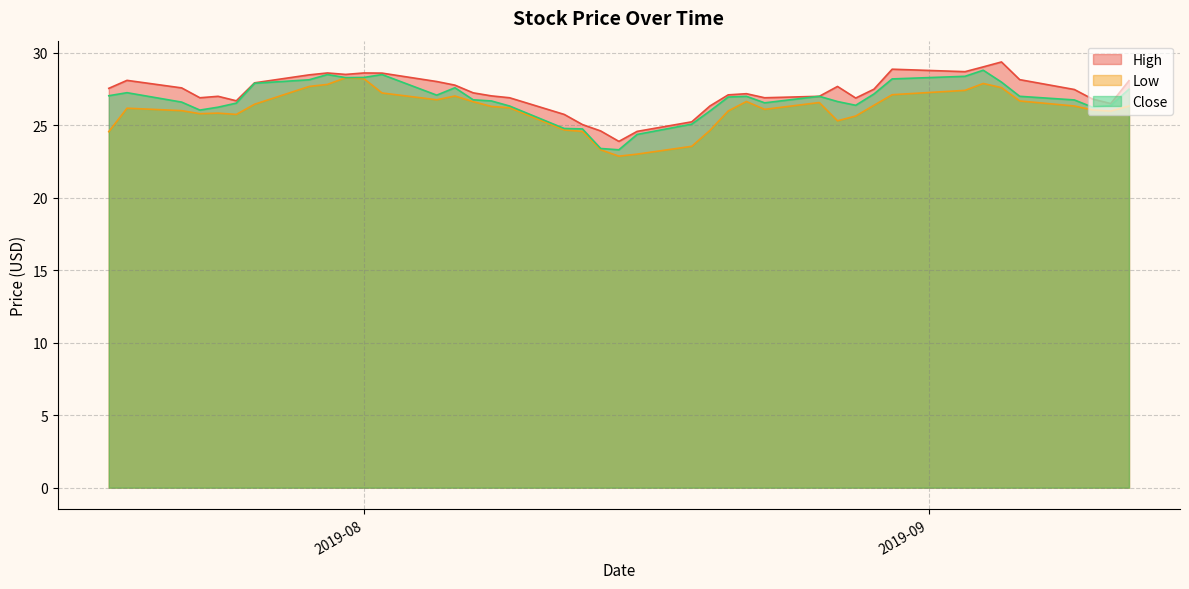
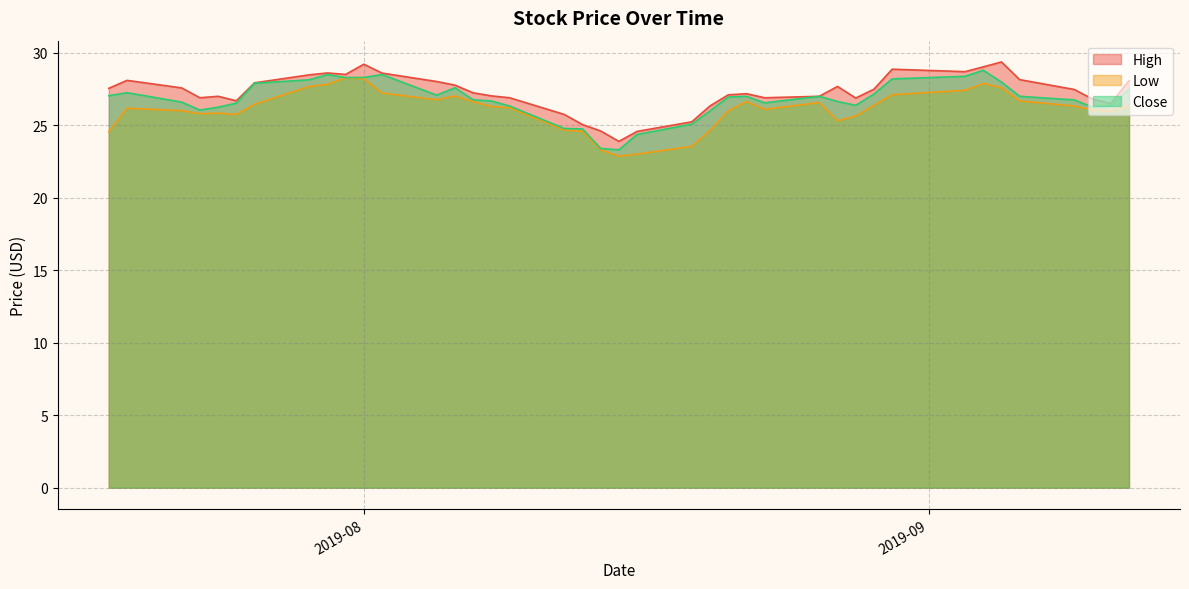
High, 2019-08: 28.6 -> 29.2
